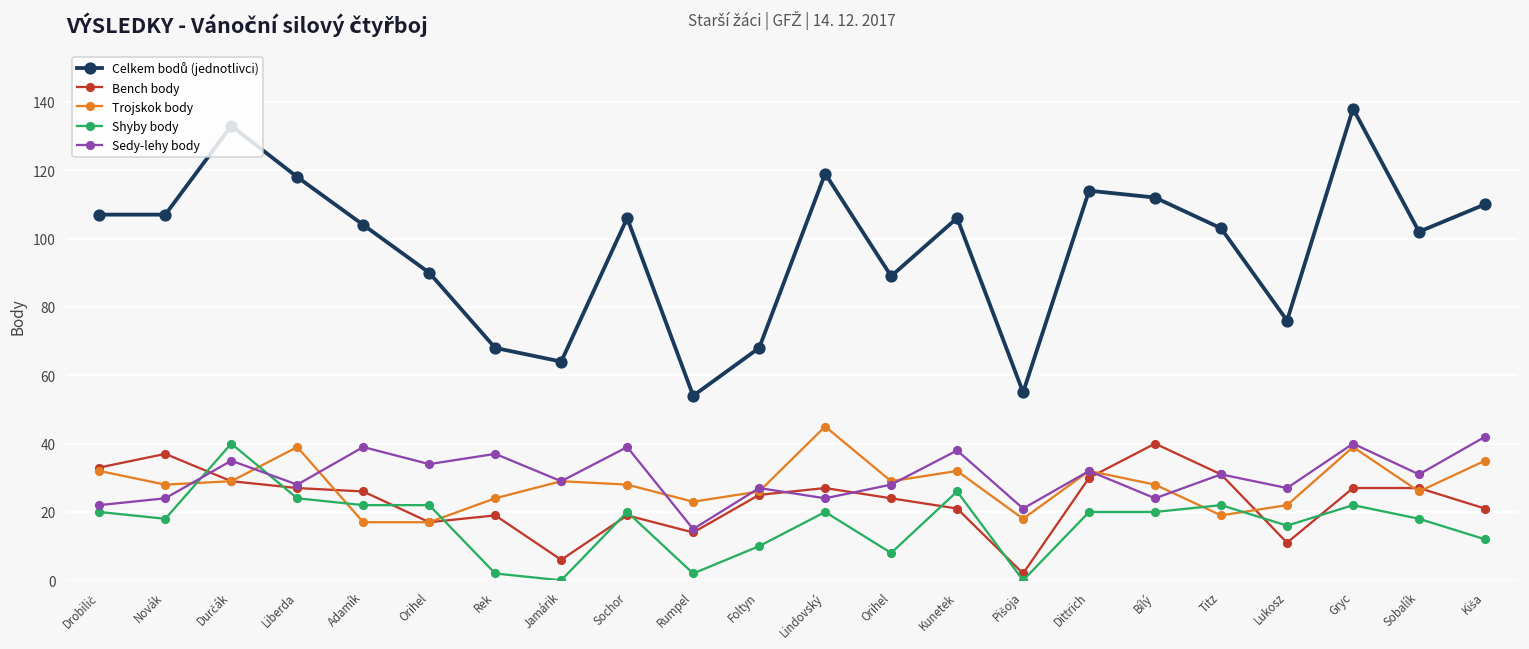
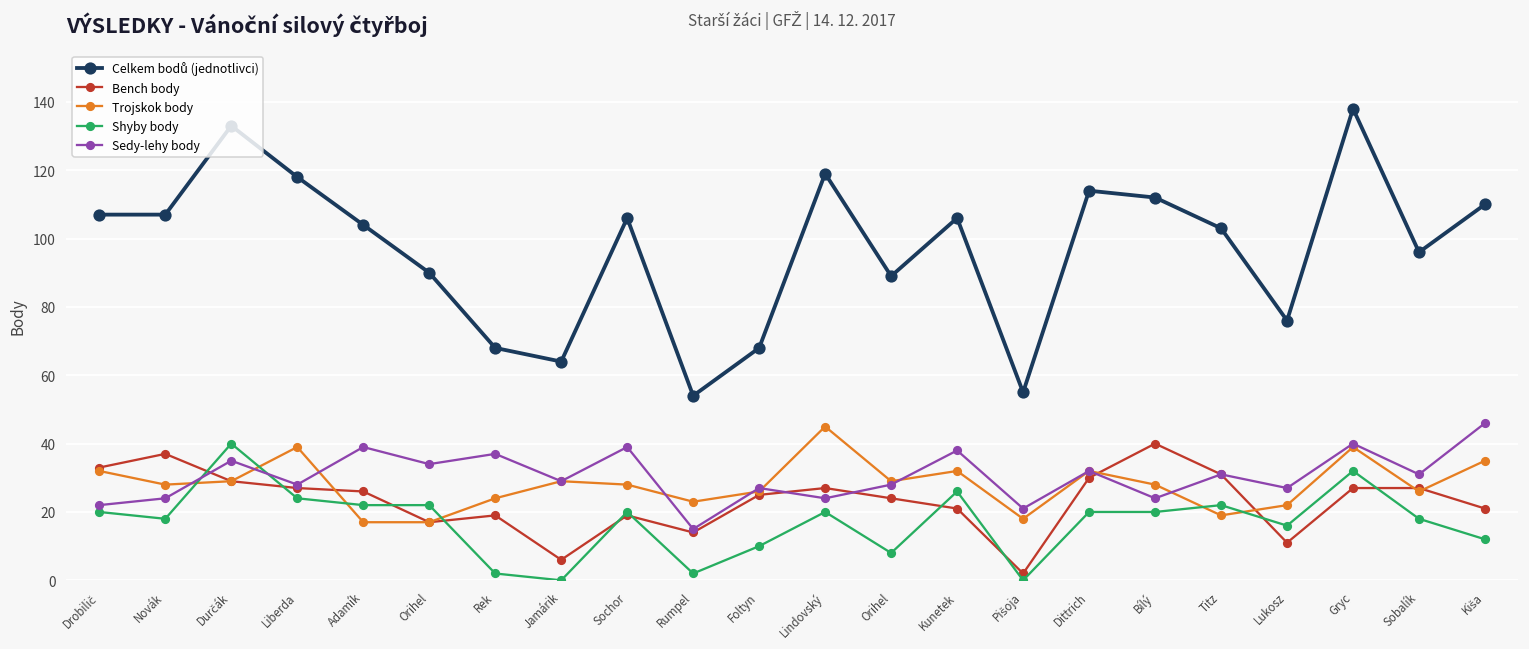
Shyby body, Gryc: 22 -> 32
Celkem bodů (jednotlivci), Sobalík: 102 -> 96
Sedy-lehy body, Kiša: 42 -> 46
